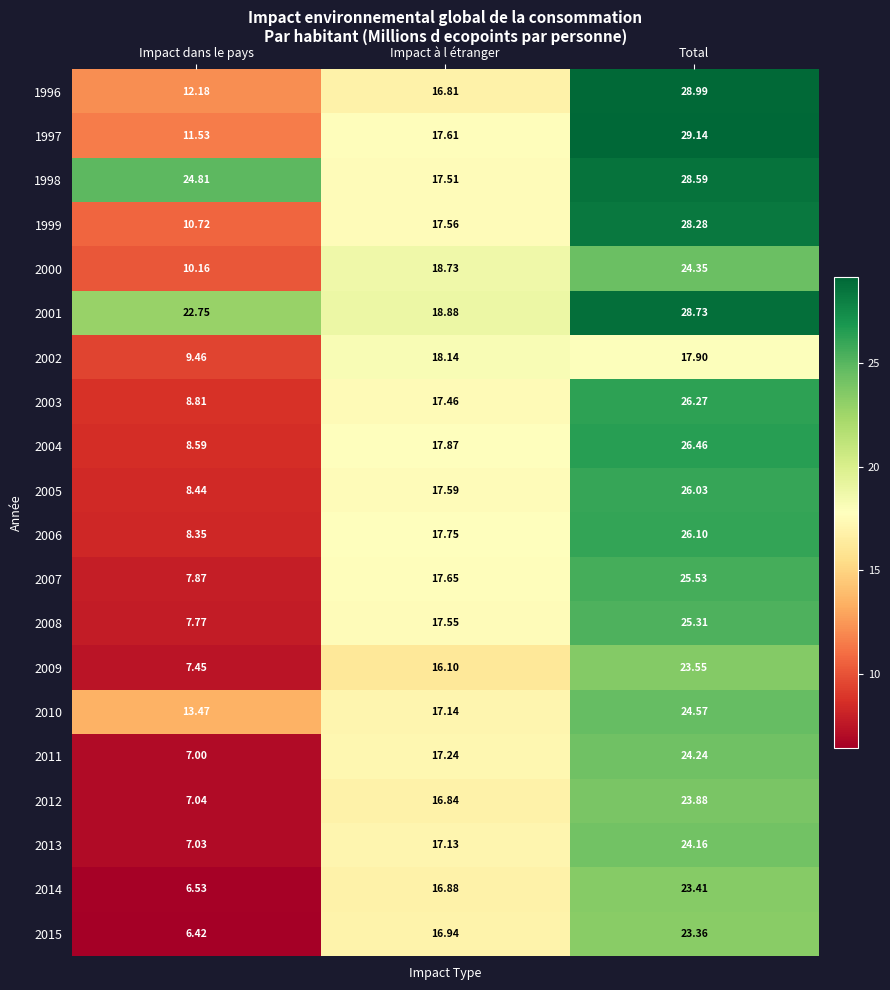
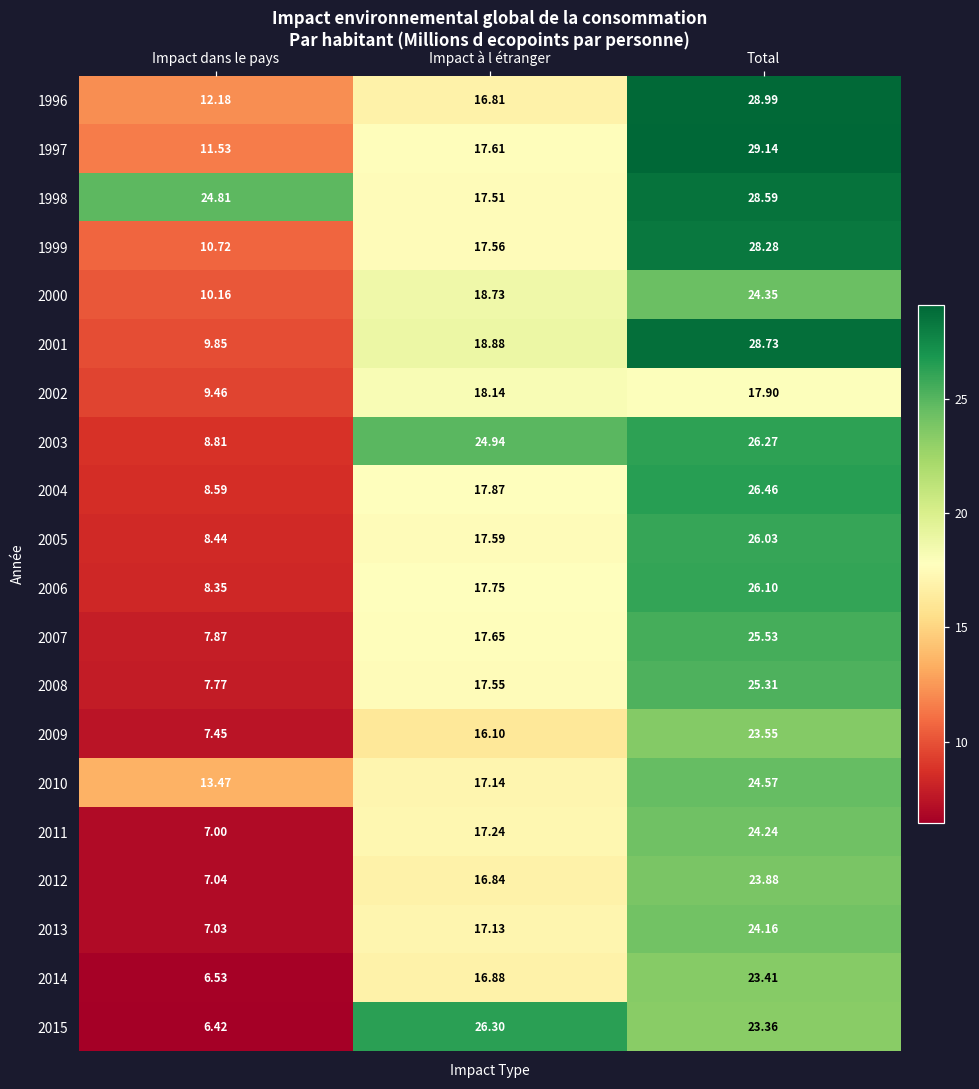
2001, Impact dans le pays: 22.75 -> 9.85
2003, Impact à l étranger: 17.46 -> 24.94
2015, Impact à l étranger: 16.94 -> 26.30
